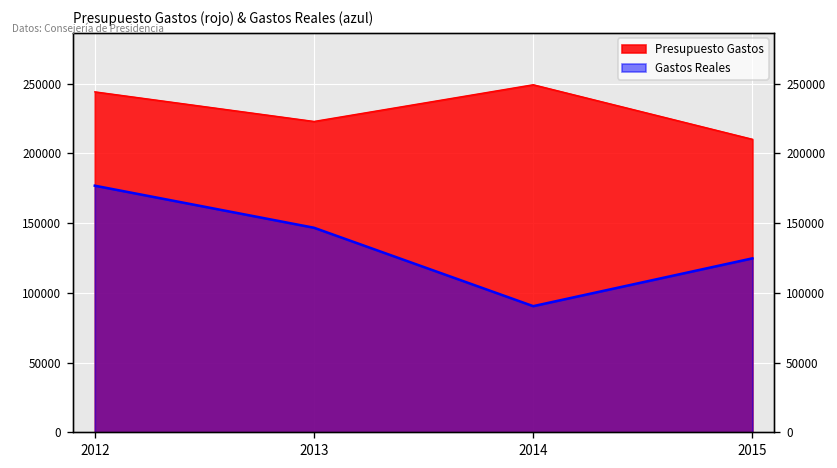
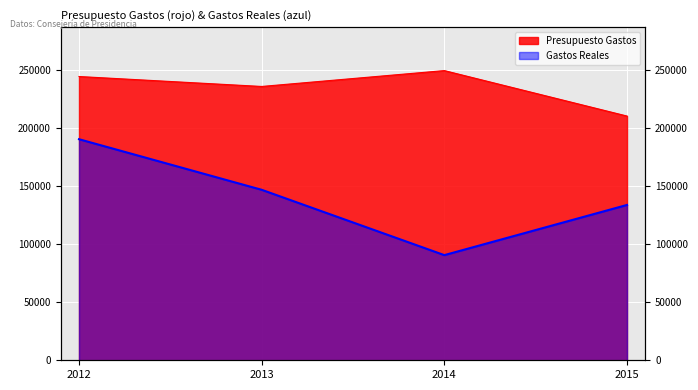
Gastos Reales, 2012: 177000 -> 190000
Presupuesto Gastos, 2013: 223000 -> 236000
Gastos Reales, 2015: 125000 -> 134000
